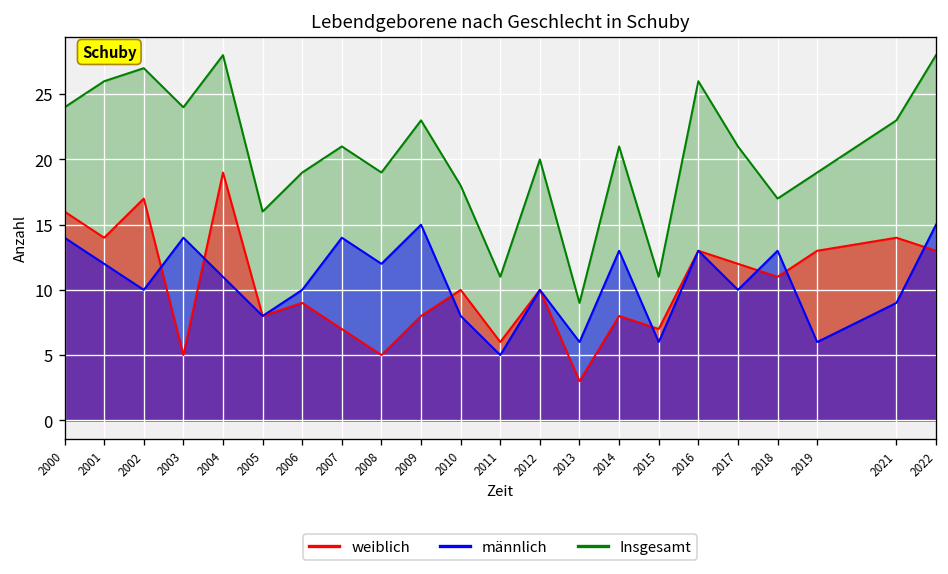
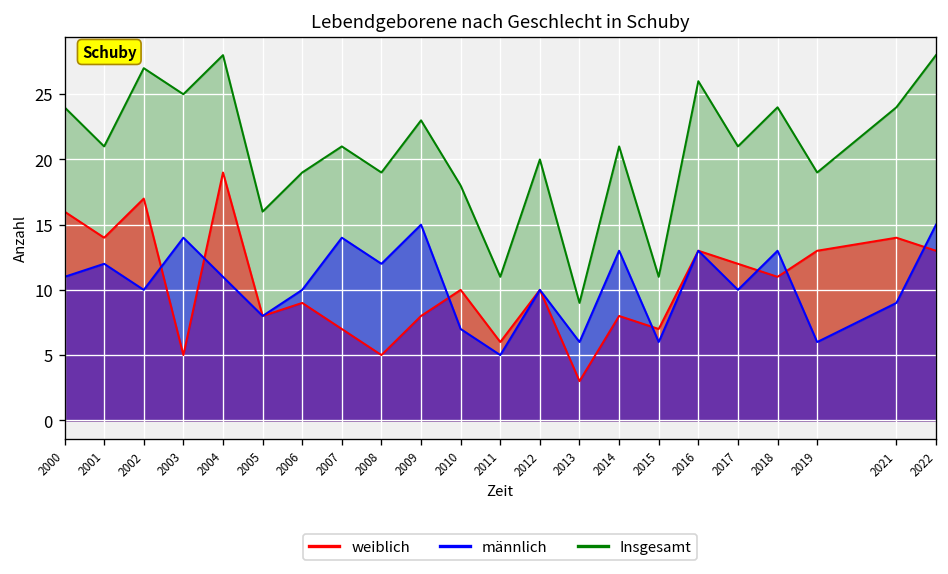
männlich, 2000: 14 -> 11
Insgesamt, 2001: 26 -> 21
Insgesamt, 2003: 24 -> 25
männlich, 2010: 8 -> 7
Insgesamt, 2018: 17 -> 24
Insgesamt, 2021: 23 -> 24
